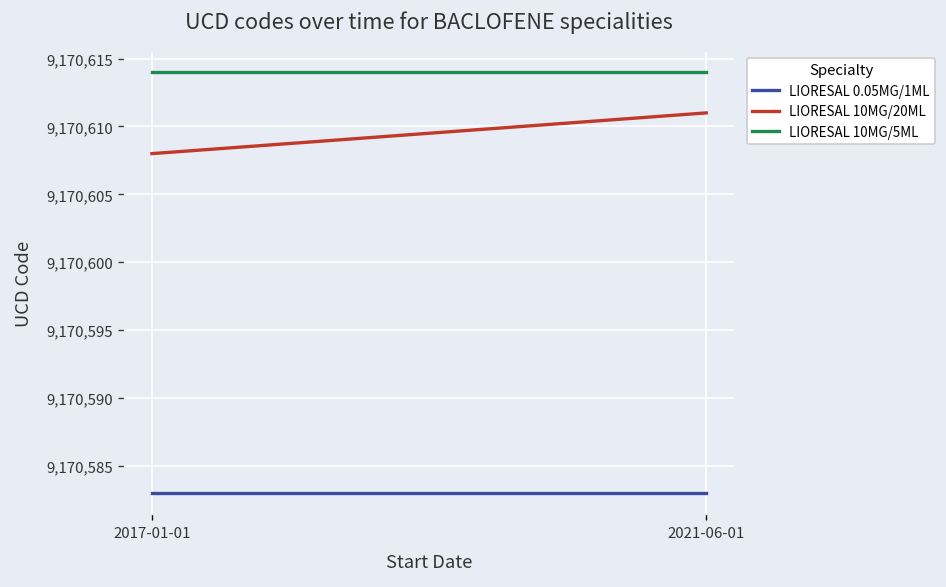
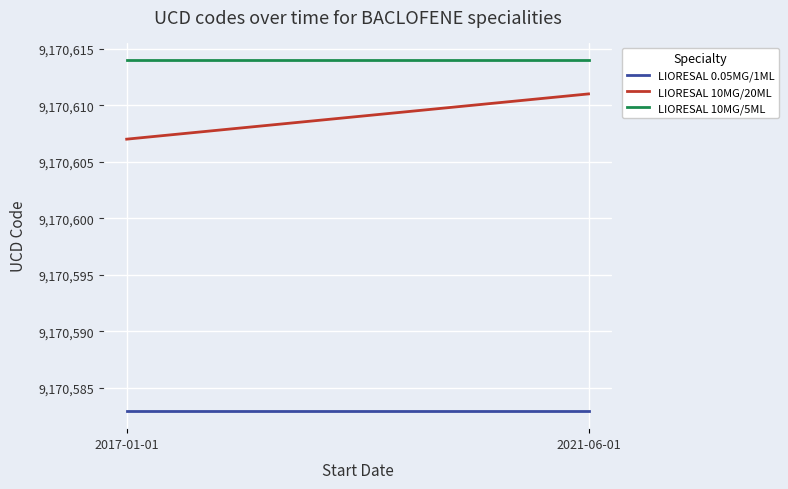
LIORESAL 10MG/20ML, 2017-01-01: 9,170,608 -> 9,170,607
